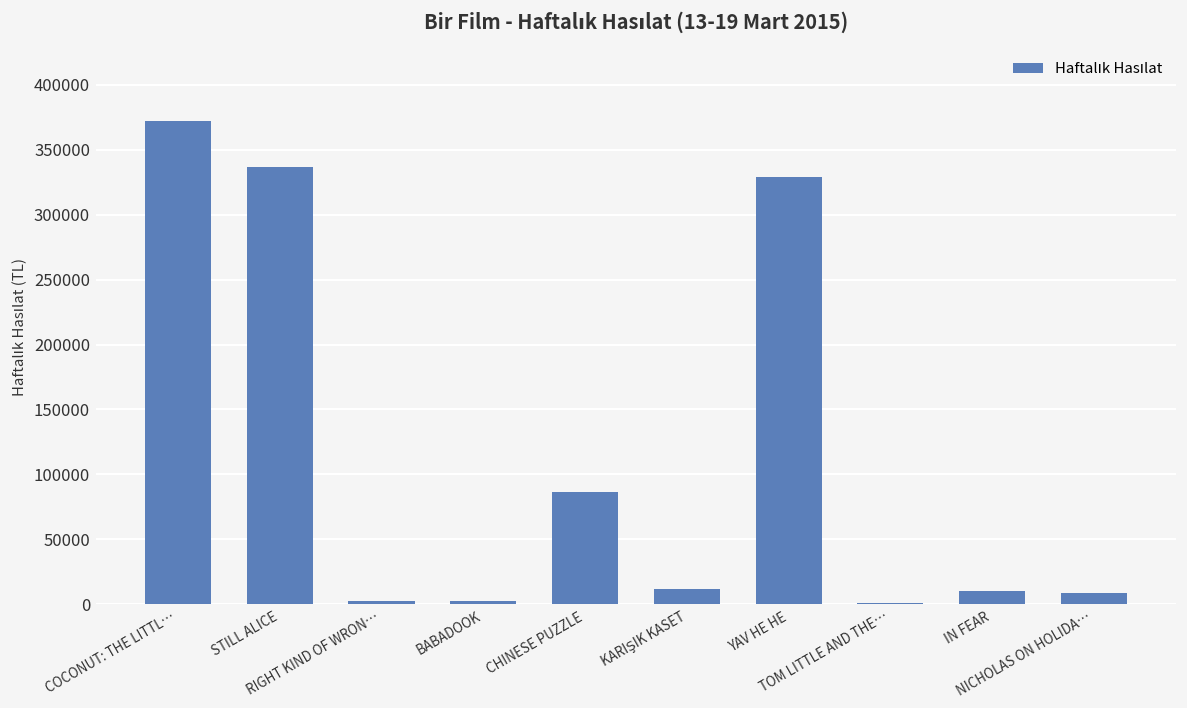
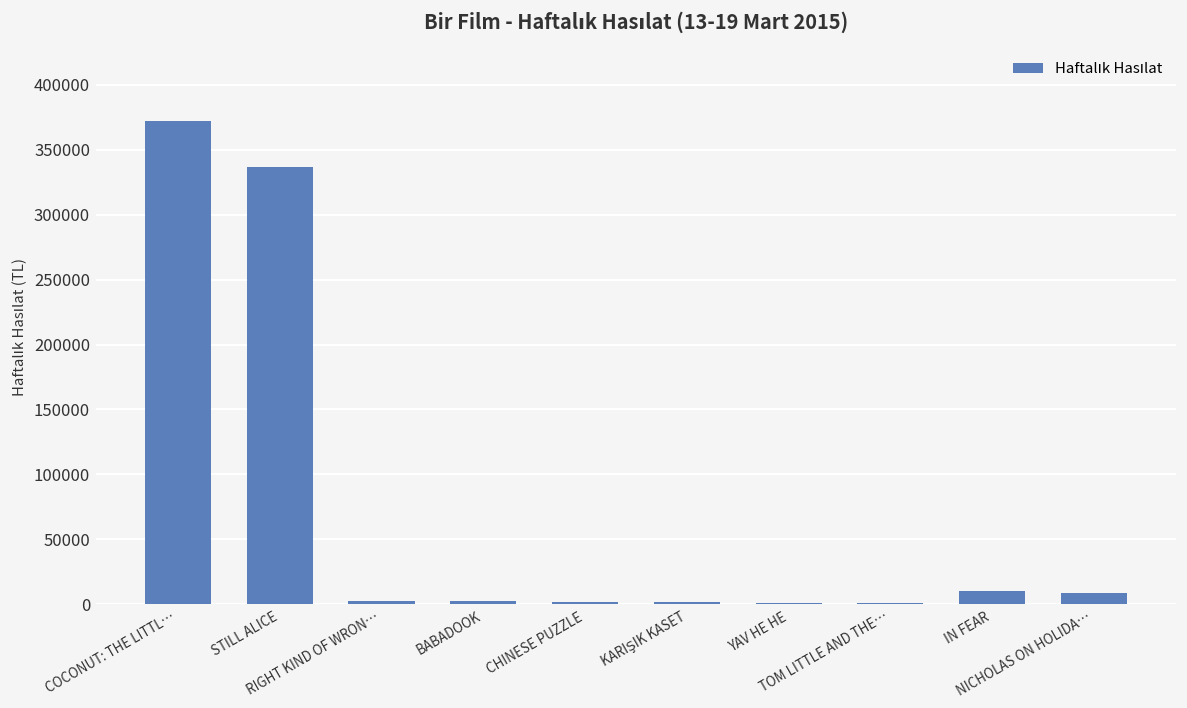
CHINESE PUZZLE: 87000 -> 2000
KARIŞIK KASET: 12000 -> 2000
YAV HE HE: 329000 -> 1000
